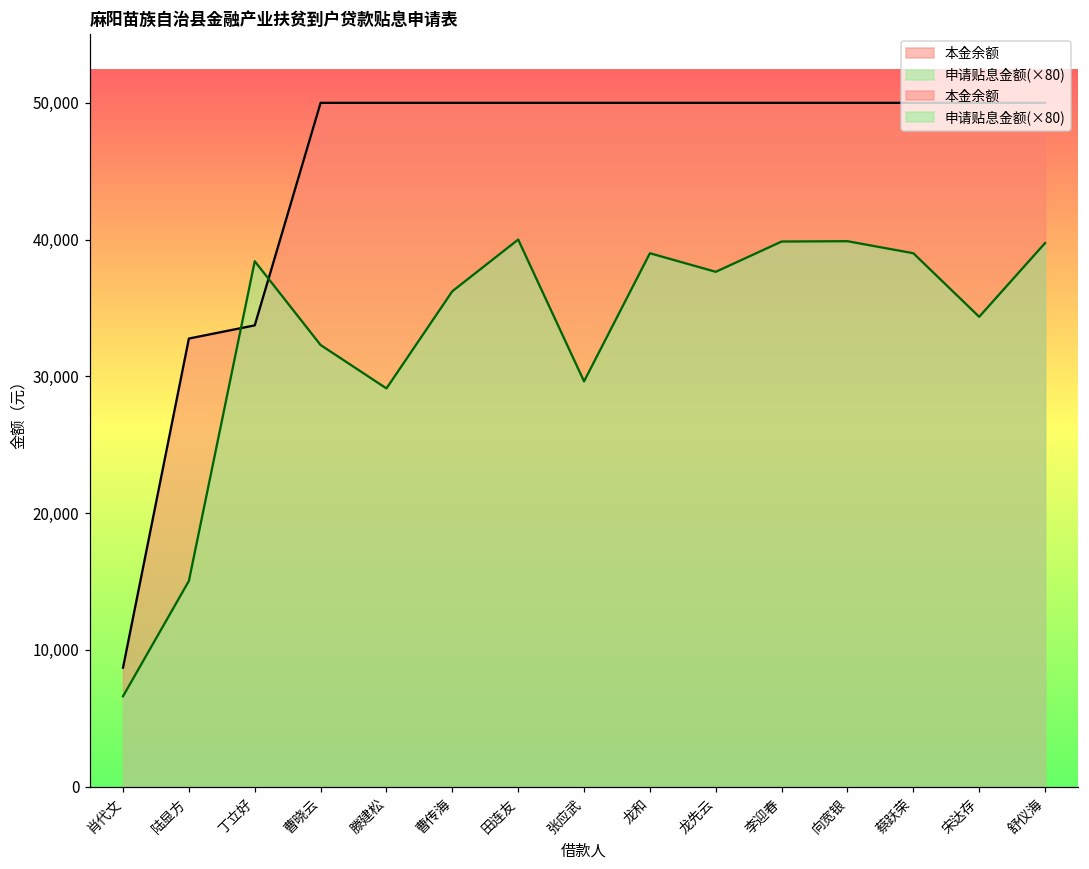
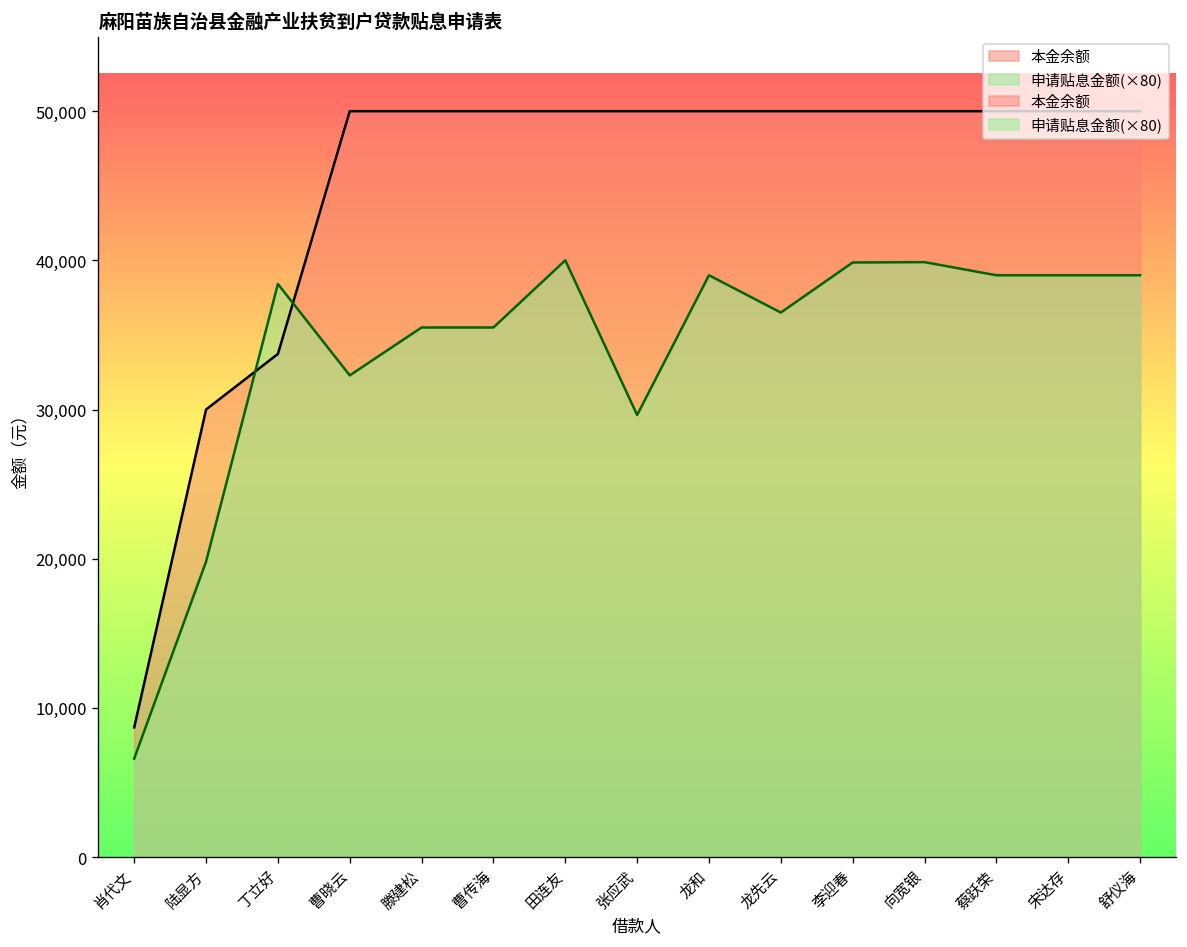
本金余额, 陆显方: 32,800 -> 30,000
申请贴息金额(×80), 陆显方: 15,000 -> 19,800
申请贴息金额(×80), 滕建松: 29,100 -> 35,500
申请贴息金额(×80), 曹传海: 36,200 -> 35,500
申请贴息金额(×80), 龙先云: 37,600 -> 36,500
申请贴息金额(×80), 宋达存: 34,400 -> 39,000
申请贴息金额(×80), 舒仪海: 39,700 -> 39,000
